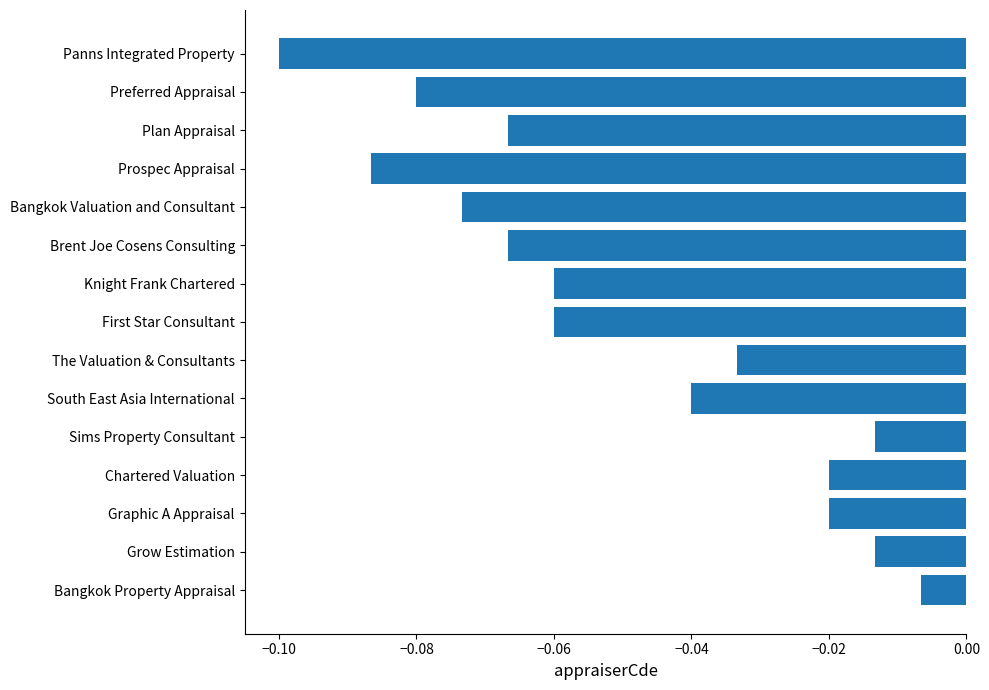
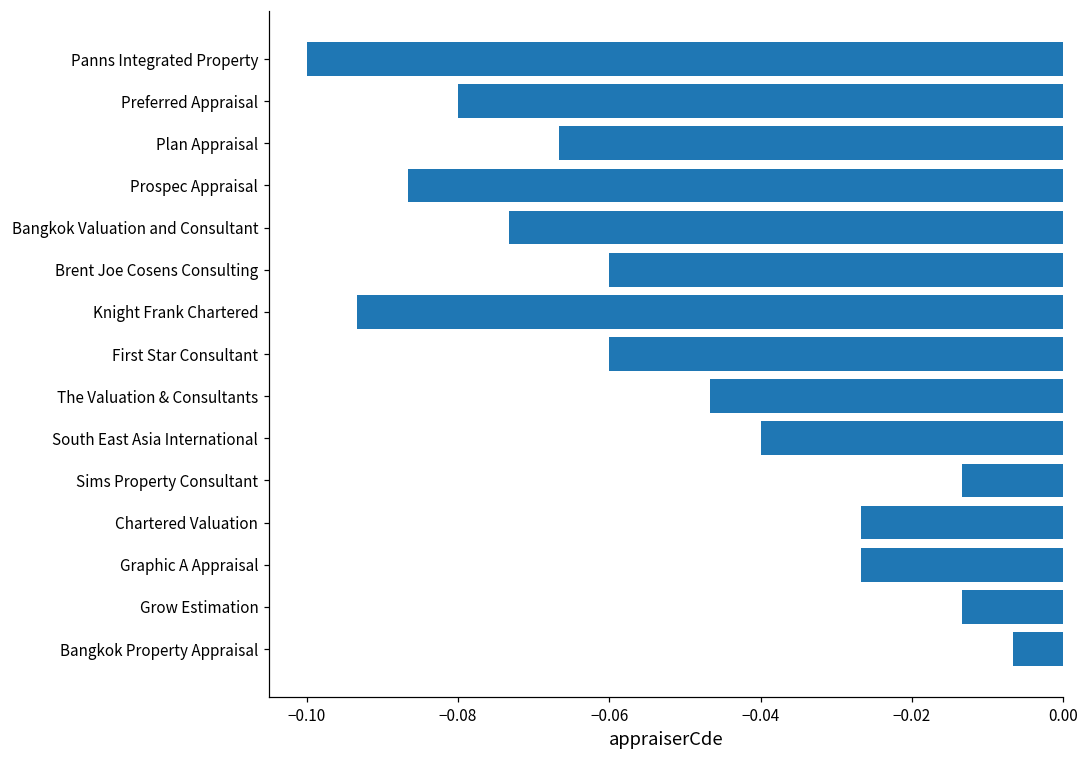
Brent Joe Cosens Consulting: -0.067 -> -0.060
Knight Frank Chartered: -0.060 -> -0.093
The Valuation & Consultants: -0.033 -> -0.047
Chartered Valuation: -0.020 -> -0.027
Graphic A Appraisal: -0.020 -> -0.027
